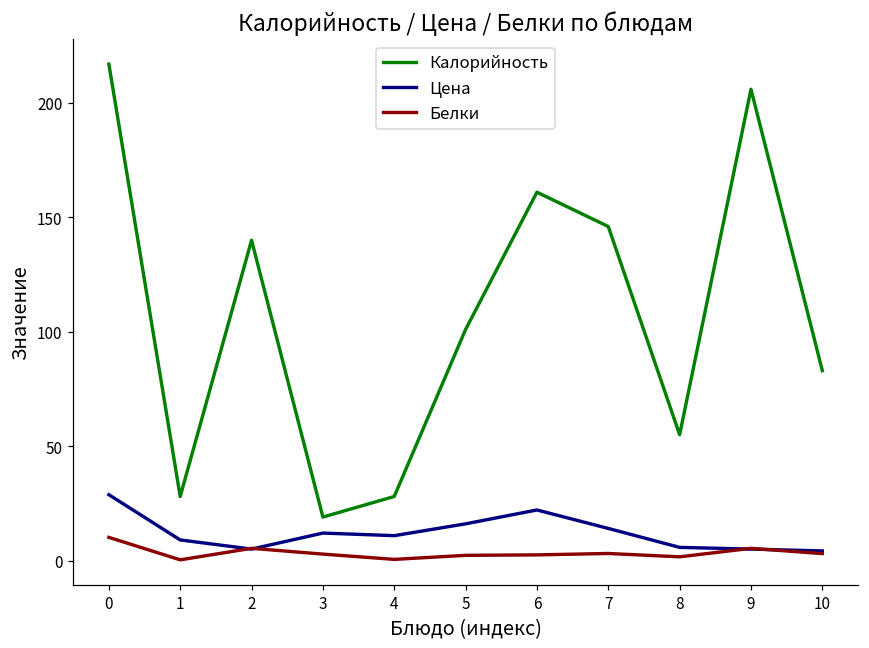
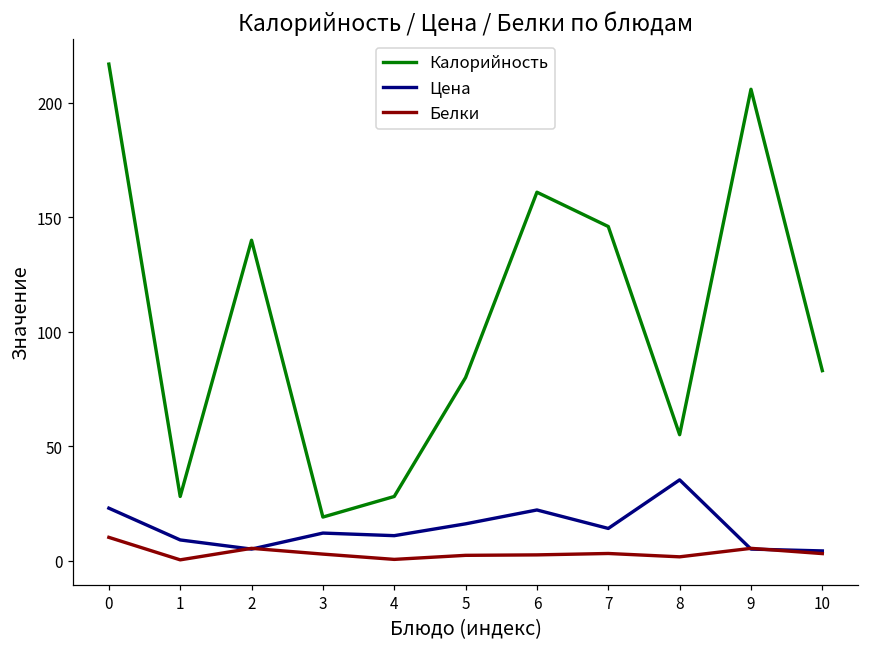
Цена, 0: 29 -> 23
Калорийность, 5: 101 -> 80
Цена, 8: 6 -> 35
